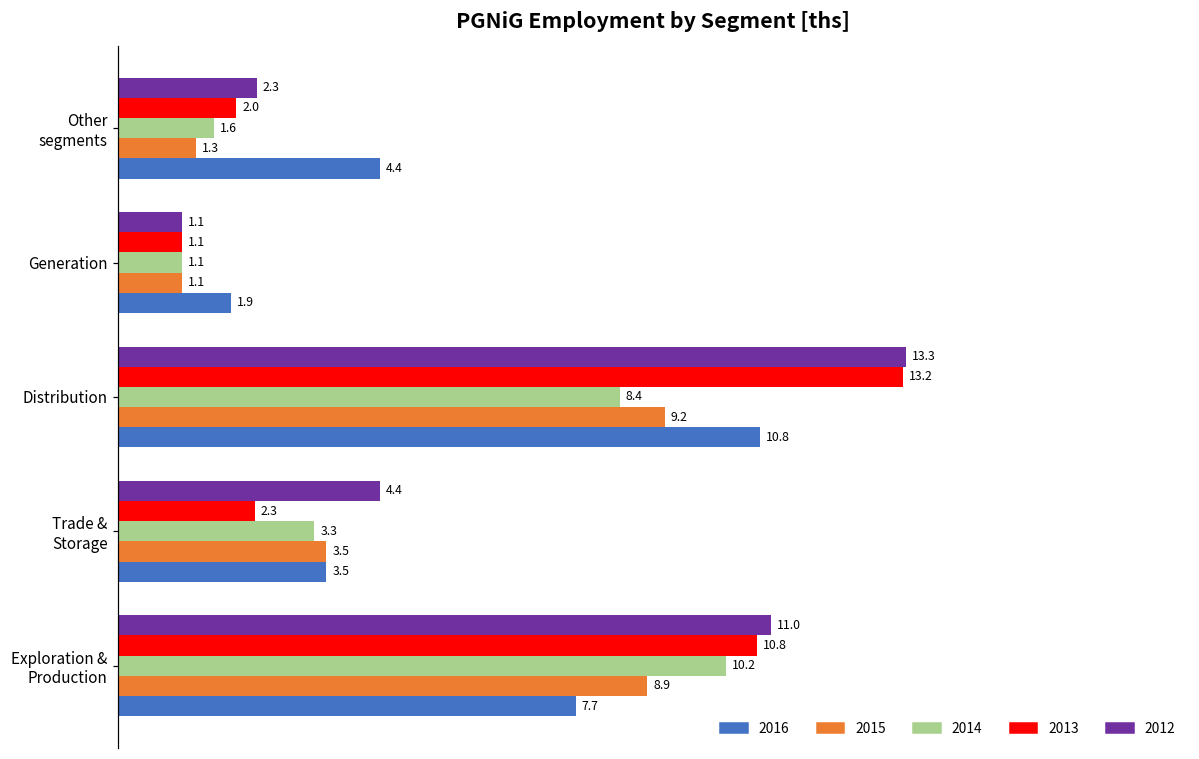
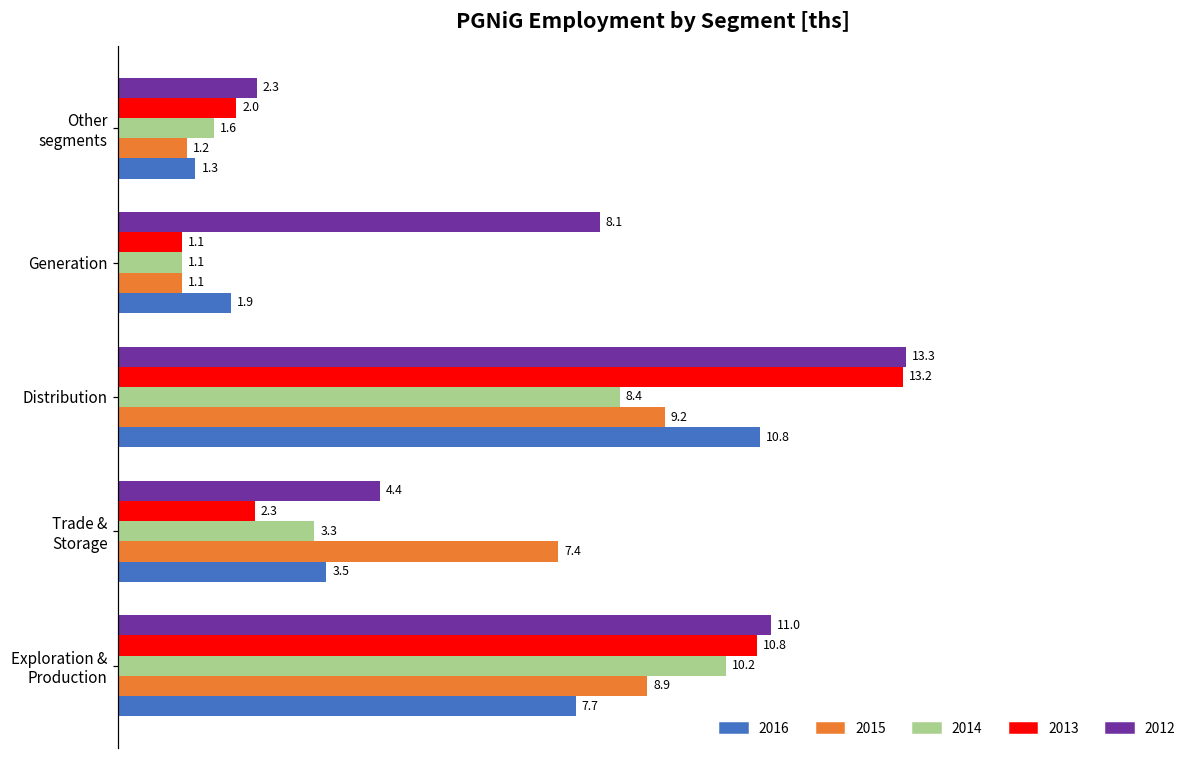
2015, Other segments: 1.3 -> 1.2
2016, Other segments: 4.4 -> 1.3
2012, Generation: 1.1 -> 8.1
2015, Trade & Storage: 3.5 -> 7.4
